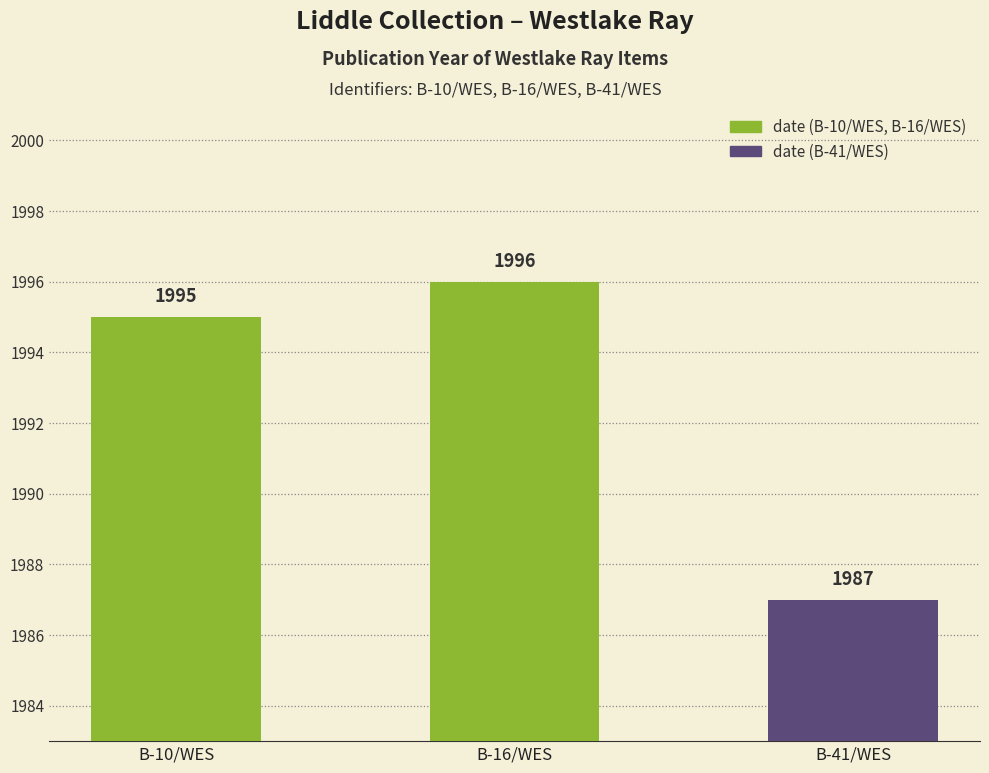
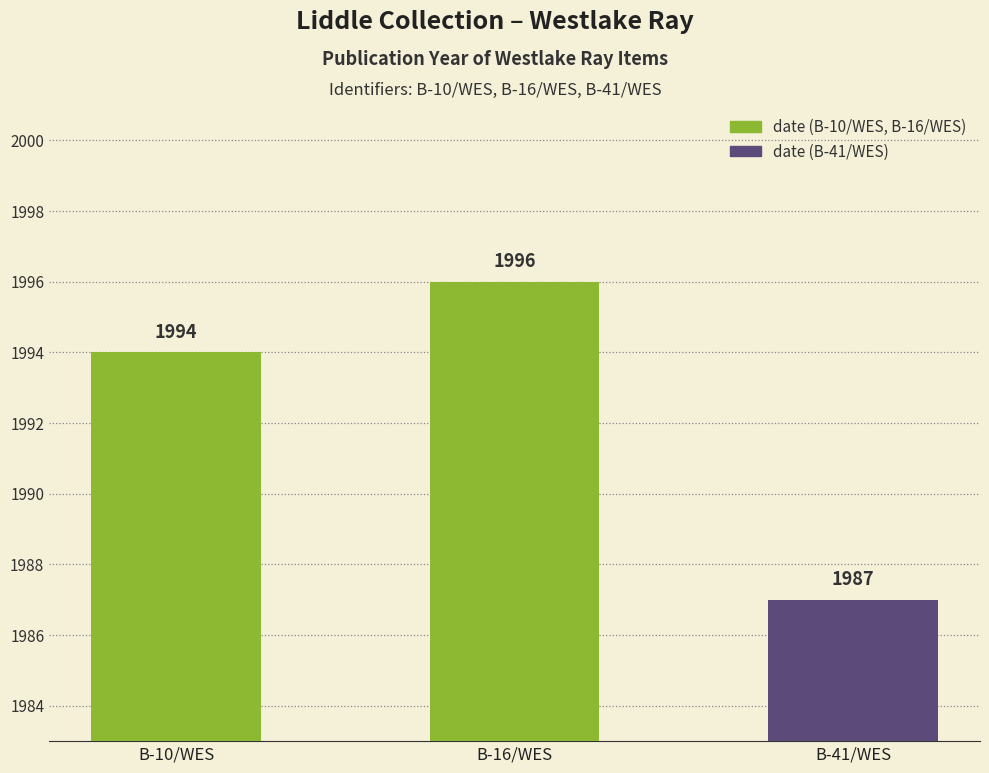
B-10/WES: 1995 -> 1994
